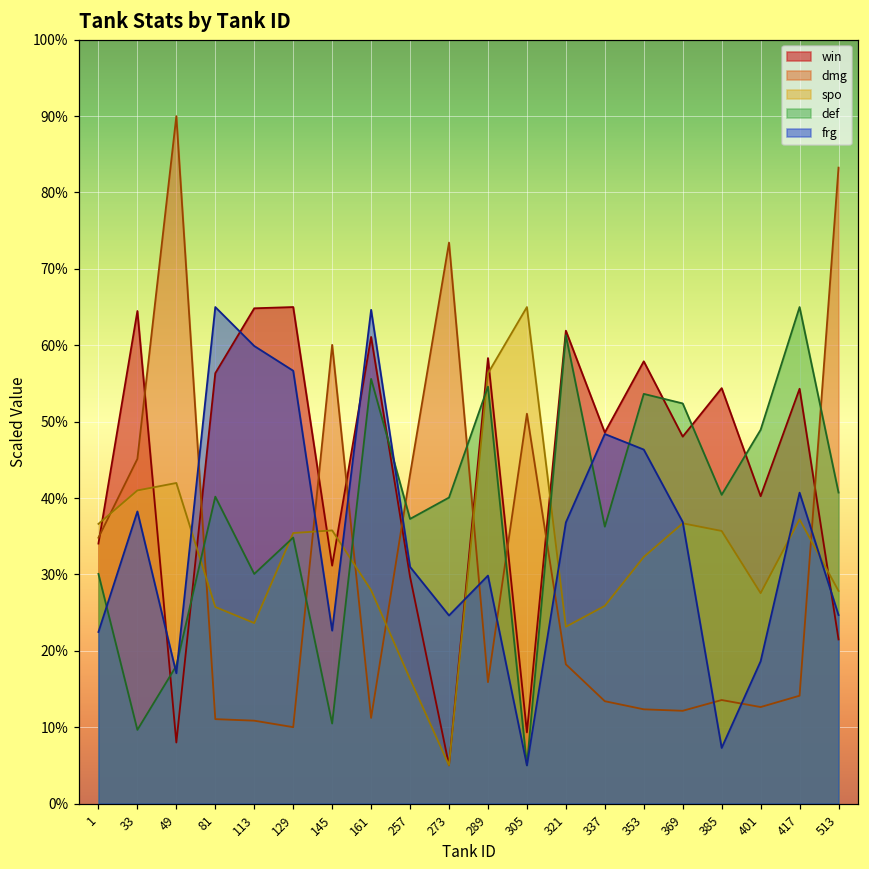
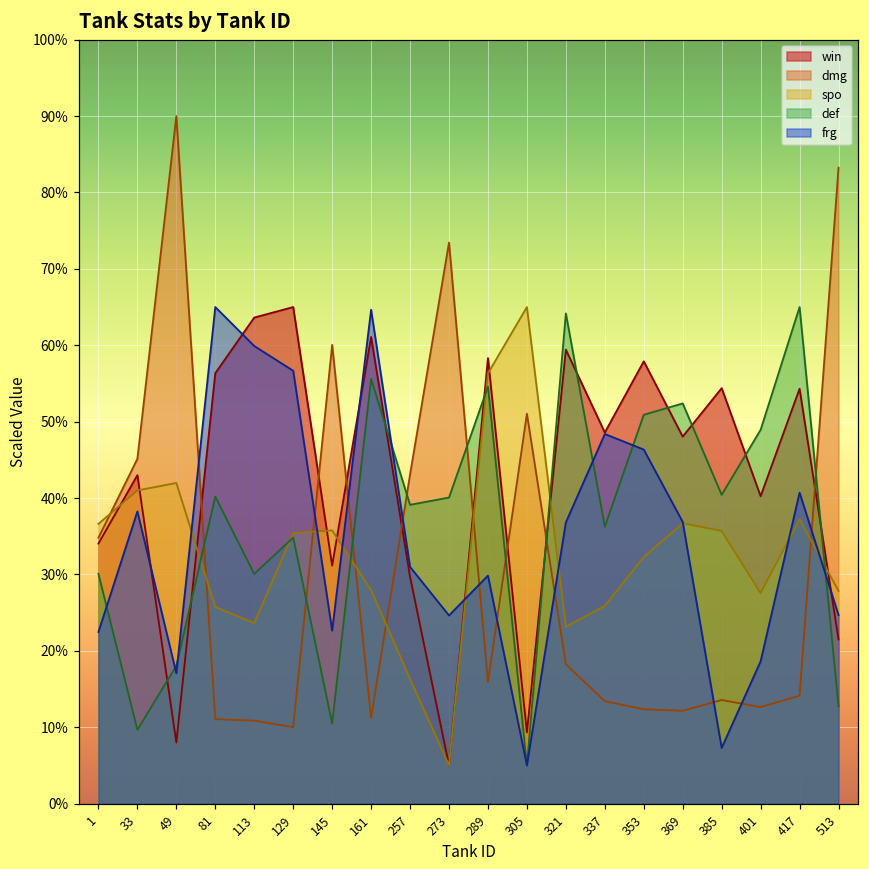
win, 33: 64% -> 43%
win, 113: 65% -> 64%
def, 257: 37% -> 39%
win, 321: 62% -> 59%
def, 321: 61% -> 64%
def, 353: 54% -> 51%
def, 513: 41% -> 13%
